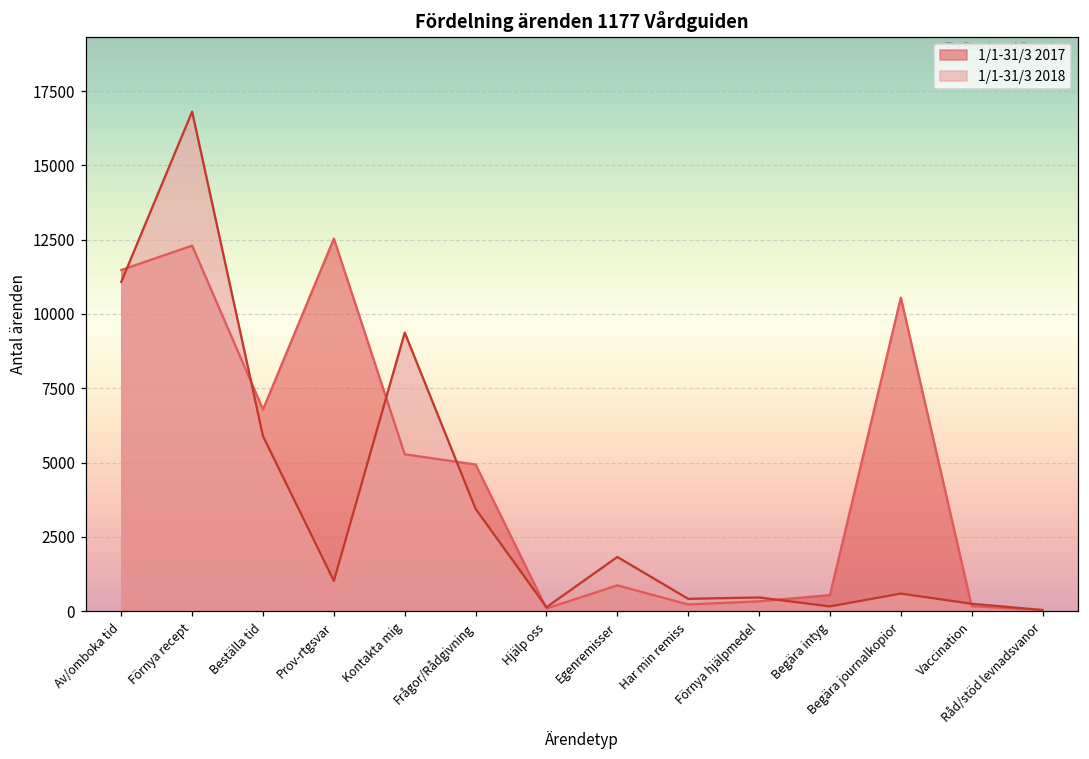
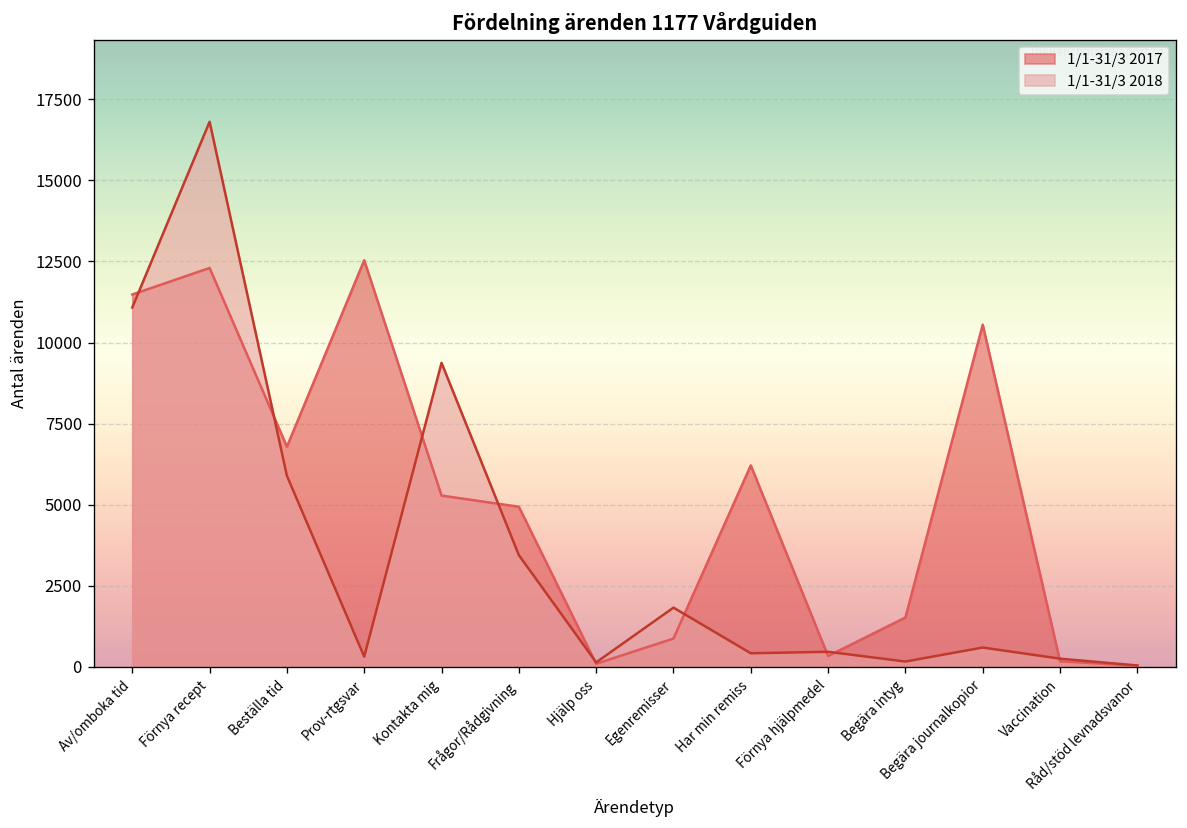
1/1-31/3 2018, Prov-rtgsvar: 1000 -> 300
1/1-31/3 2017, Har min remiss: 200 -> 6200
1/1-31/3 2017, Begära intyg: 500 -> 1500
